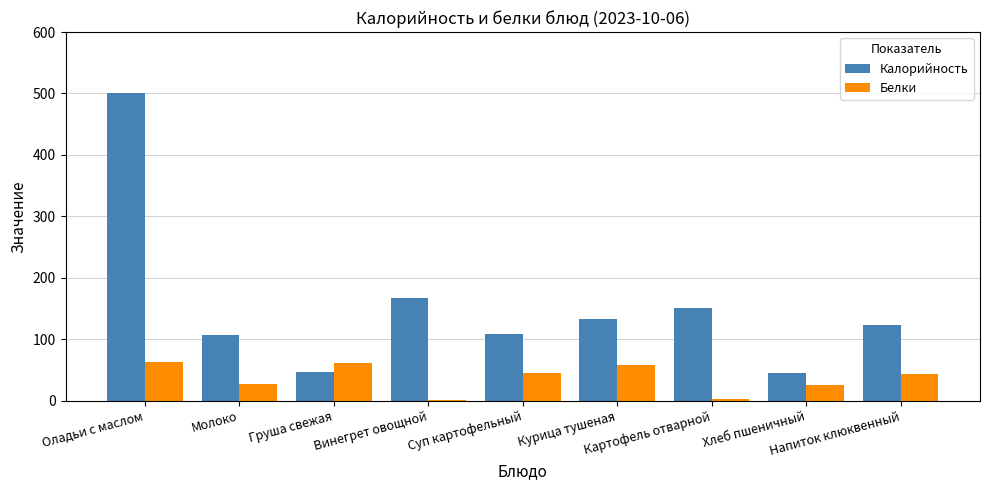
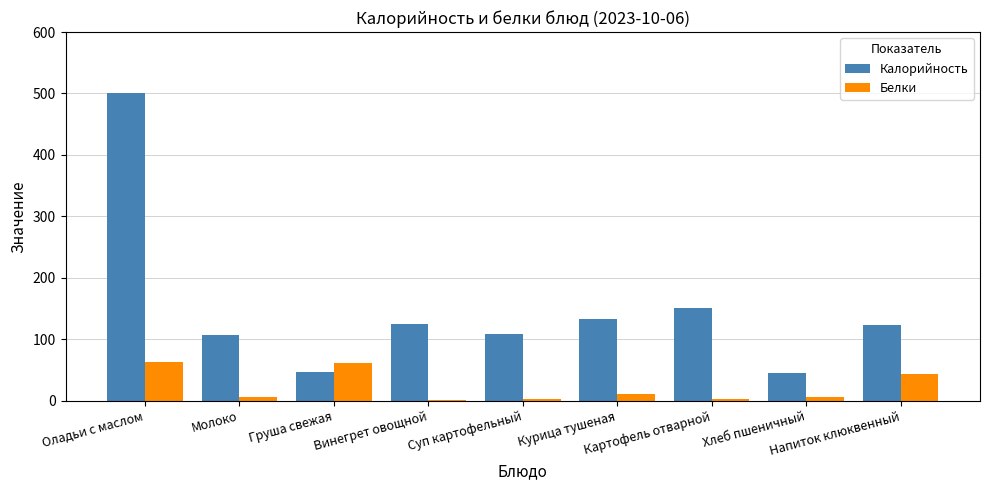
Белки, Молоко: 30 -> 10
Калорийность, Винегрет овощной: 170 -> 130
Белки, Суп картофельный: 40 -> 0
Белки, Курица тушеная: 60 -> 10
Белки, Хлеб пшеничный: 20 -> 10
